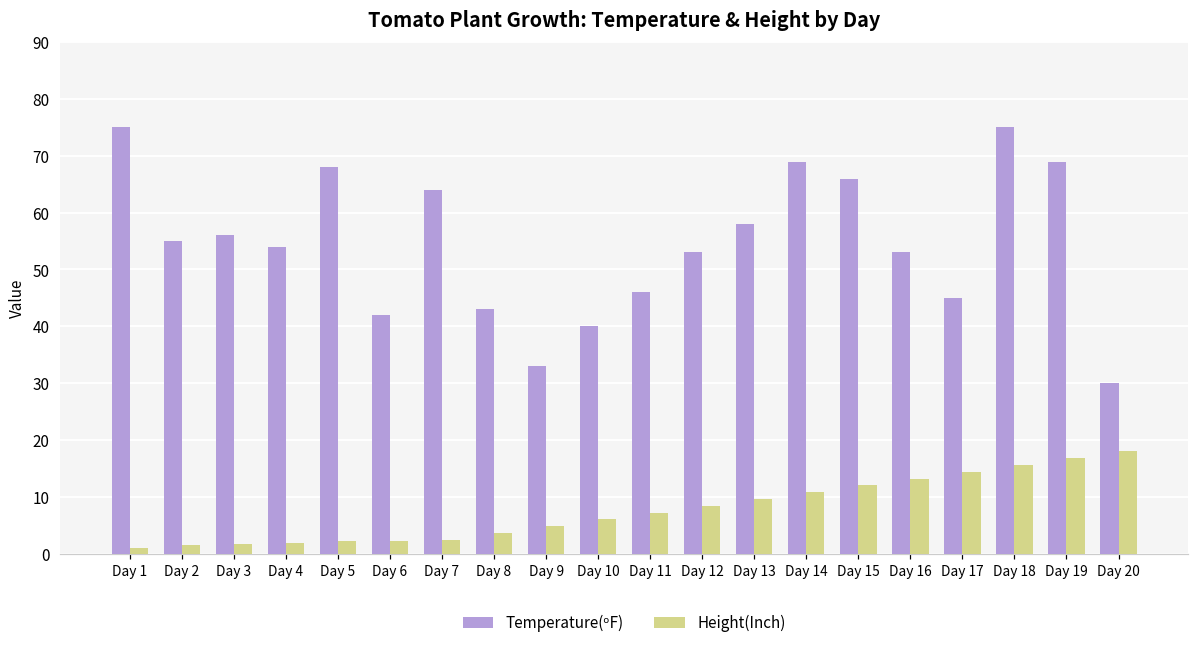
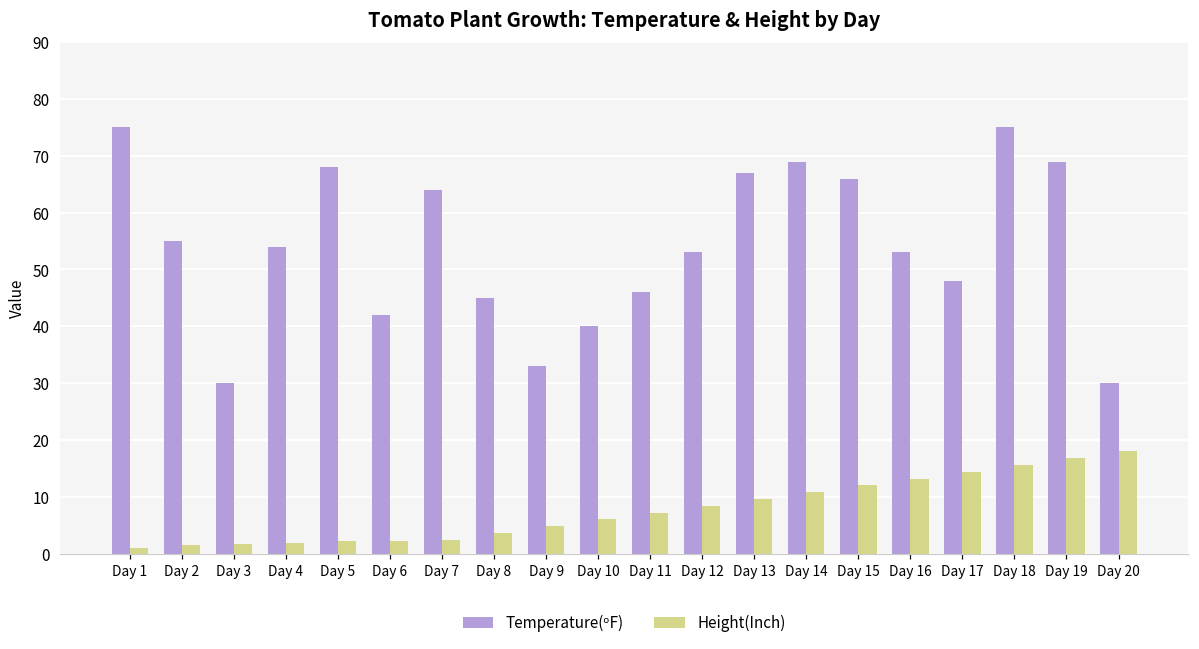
Temperature(ᵒF), Day 3: 56 -> 30
Temperature(ᵒF), Day 8: 43 -> 45
Temperature(ᵒF), Day 13: 58 -> 67
Temperature(ᵒF), Day 17: 45 -> 48
